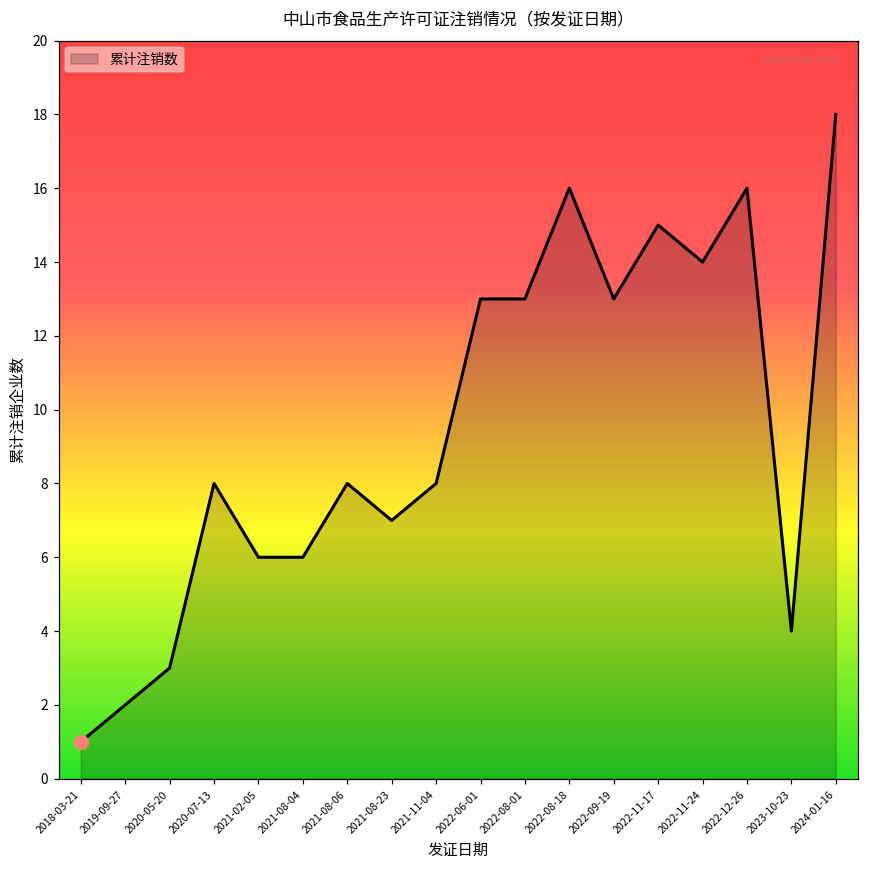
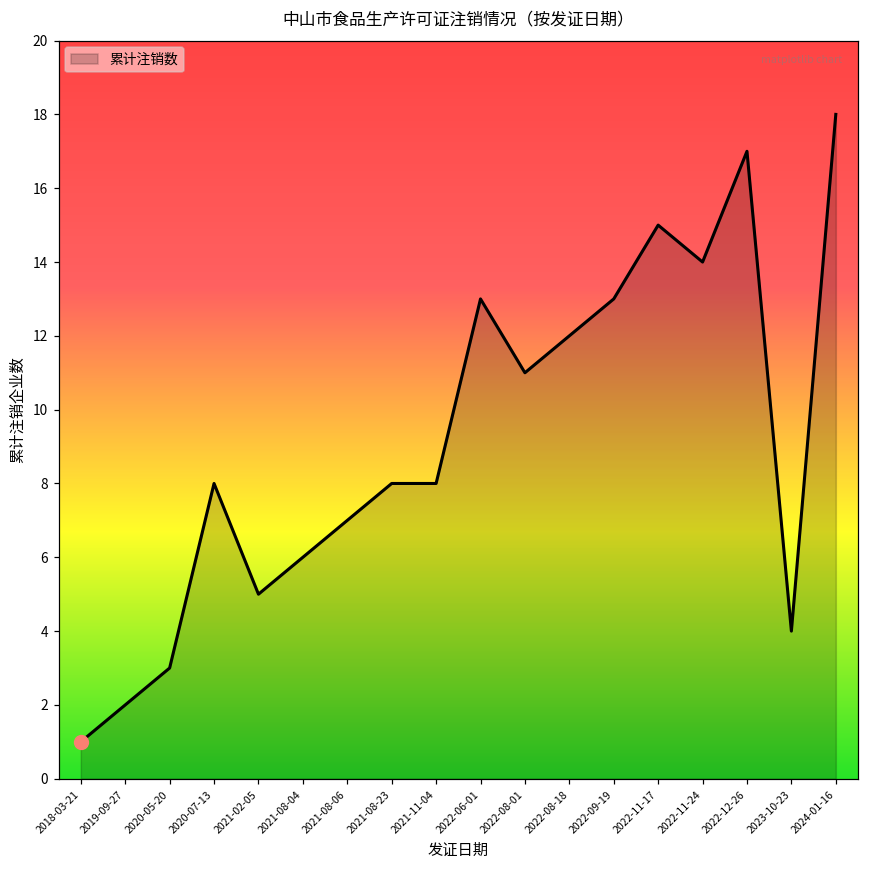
累计注销数, 2021-02-05: 6 -> 5
累计注销数, 2021-08-06: 8 -> 7
累计注销数, 2021-08-23: 7 -> 8
累计注销数, 2022-08-01: 13 -> 11
累计注销数, 2022-08-18: 16 -> 12
累计注销数, 2022-12-26: 16 -> 17
